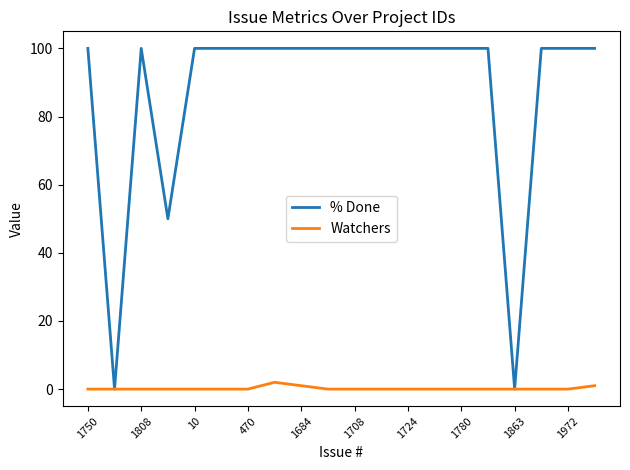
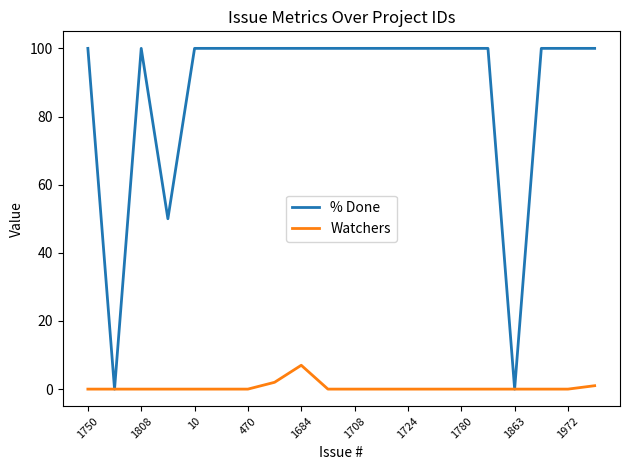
Watchers, 1684: 1 -> 7
